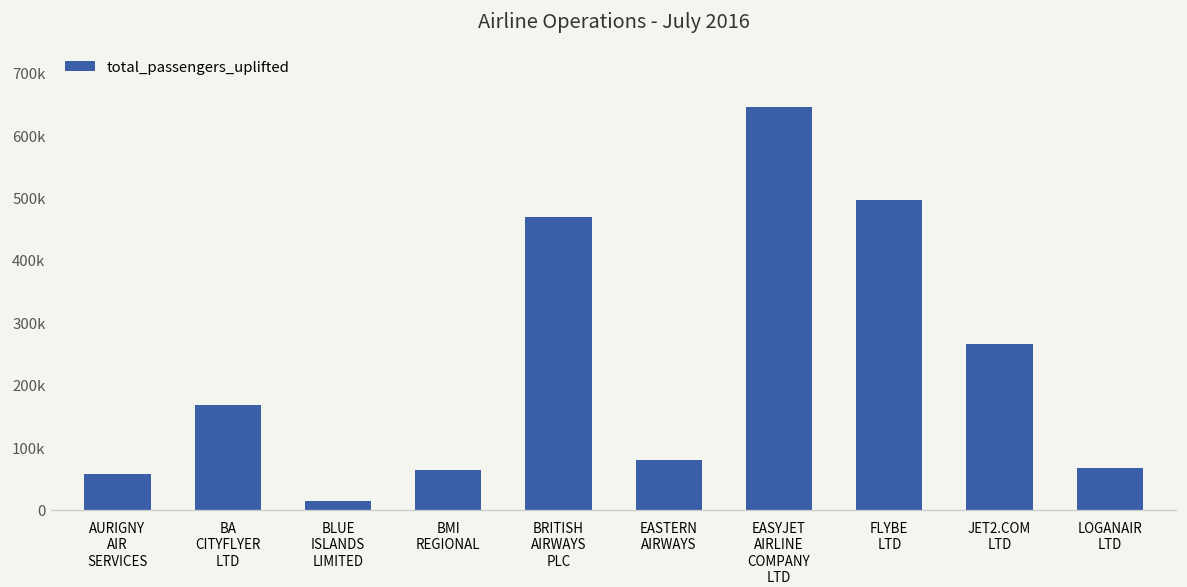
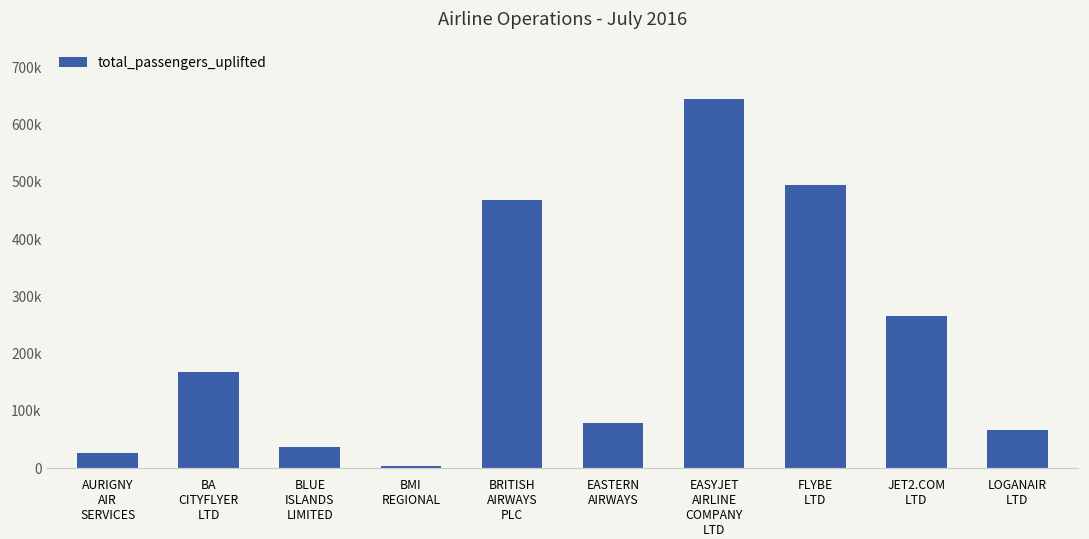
AURIGNY AIR SERVICES: 60000 -> 30000
BLUE ISLANDS LIMITED: 10000 -> 40000
BMI REGIONAL: 60000 -> 0
